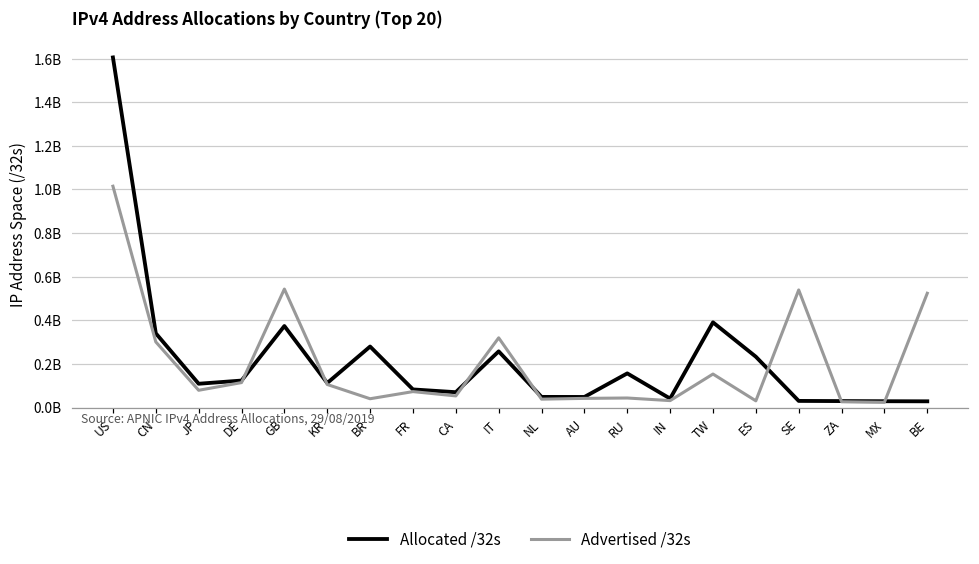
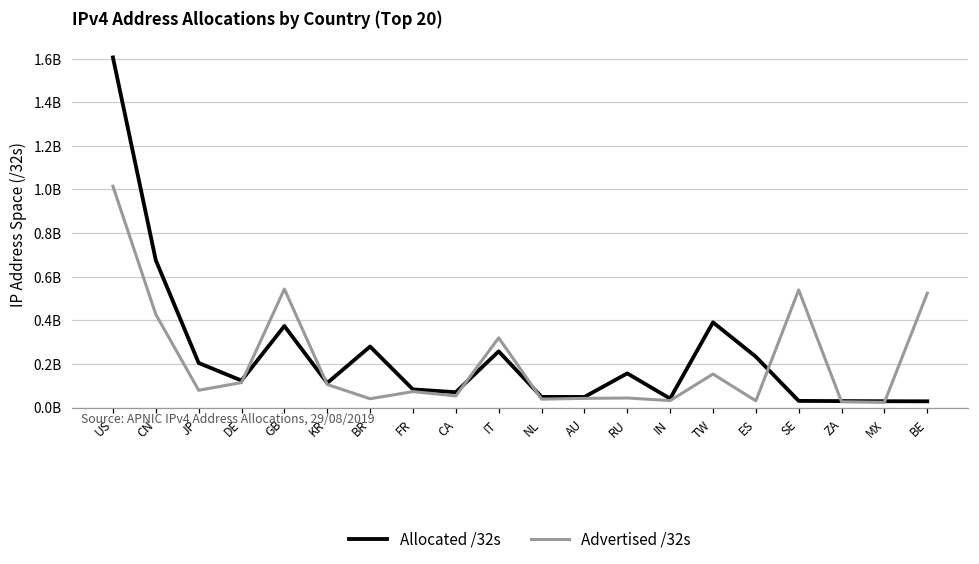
Allocated /32s, CN: 340000000 -> 680000000
Advertised /32s, CN: 300000000 -> 430000000
Allocated /32s, JP: 110000000 -> 200000000
